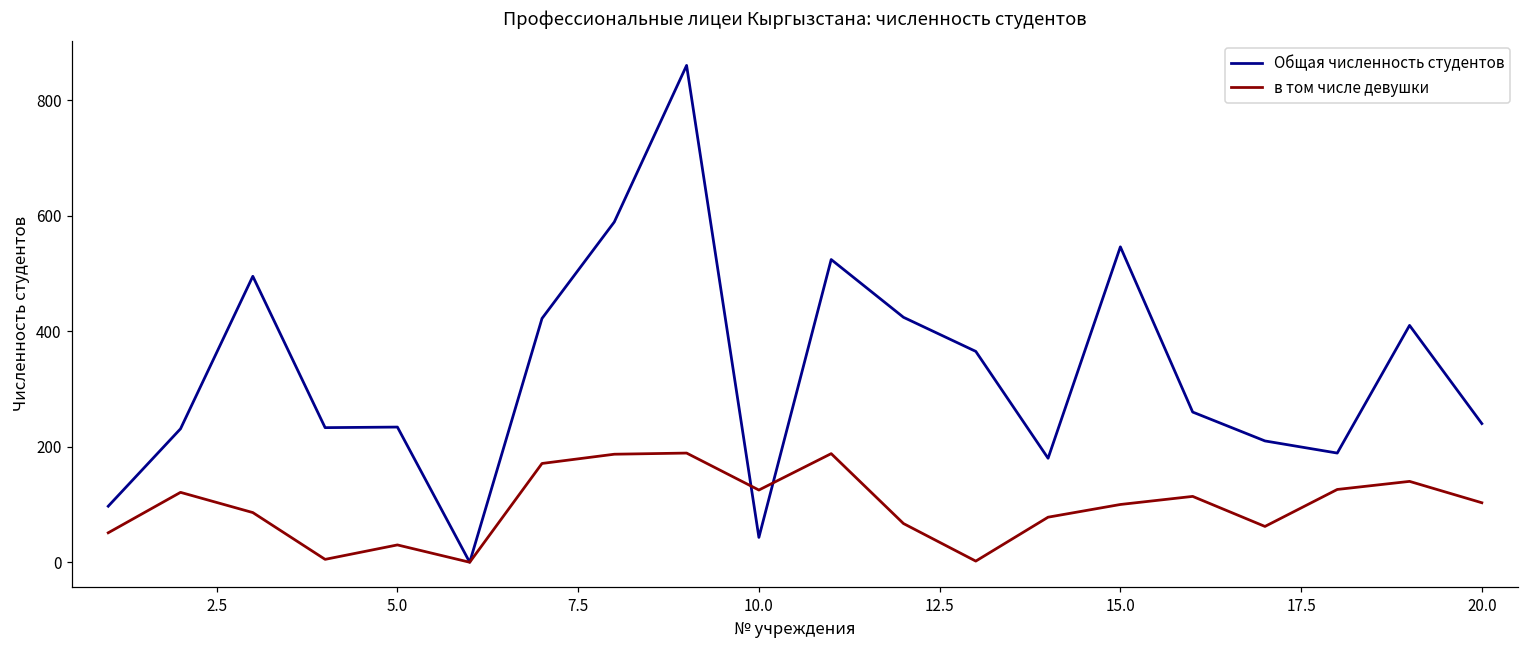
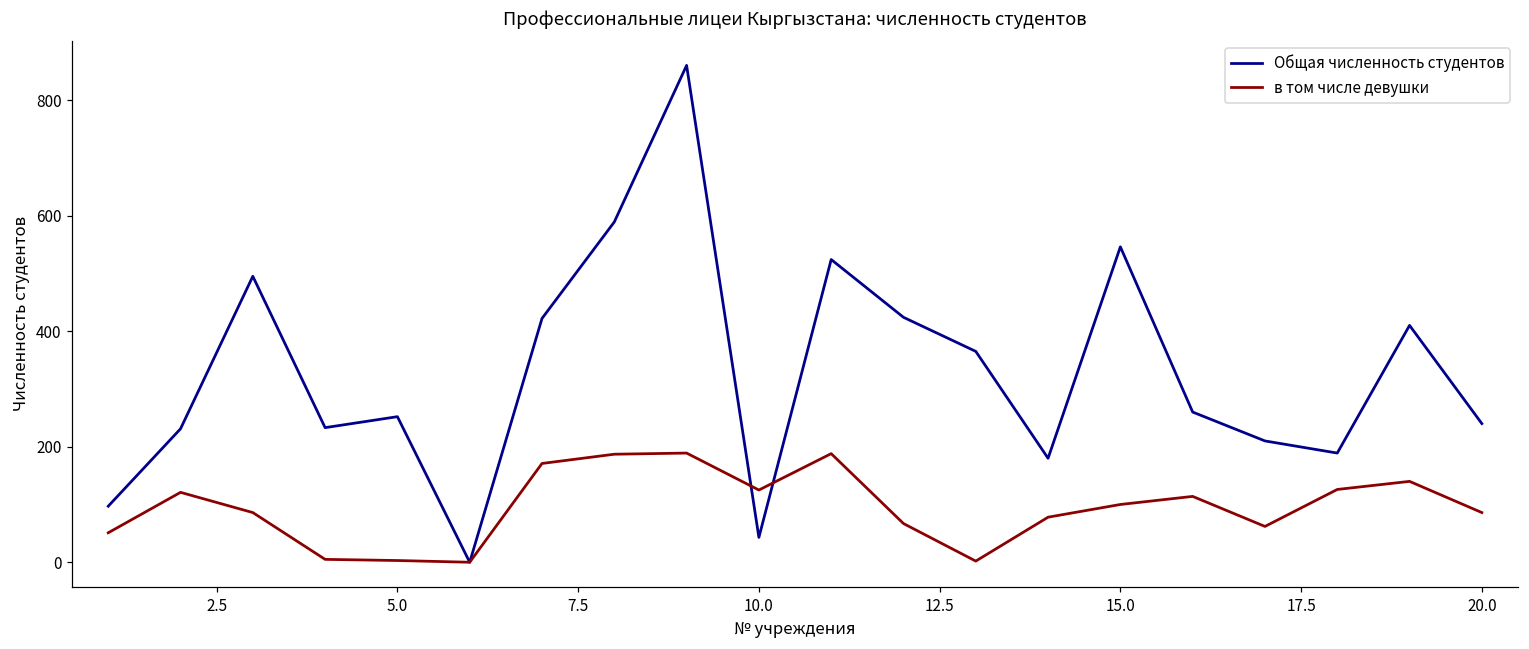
Общая численность студентов, 5.0: 230 -> 250
в том числе девушки, 5.0: 30 -> 0
в том числе девушки, 20.0: 100 -> 90
